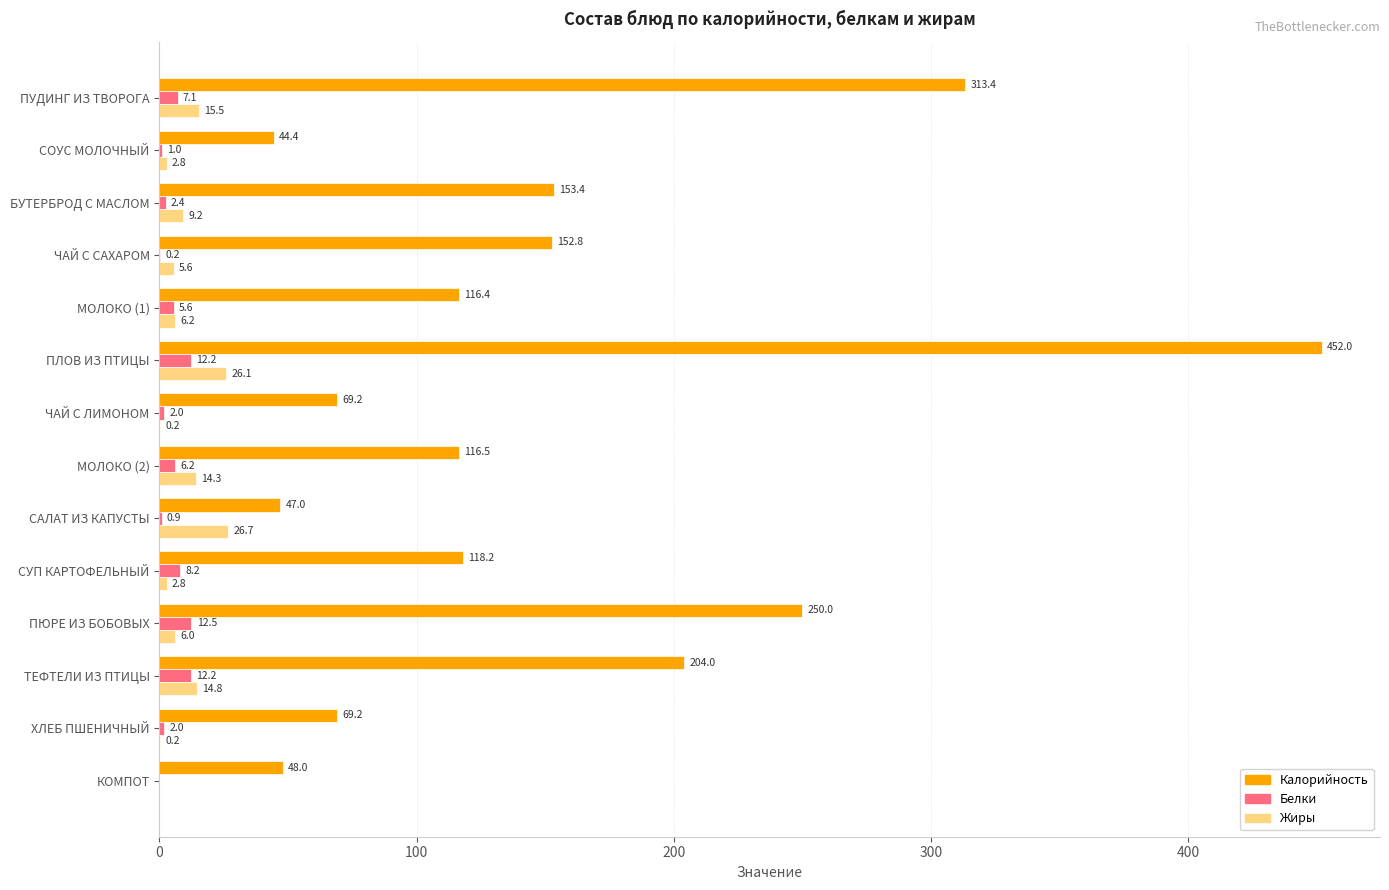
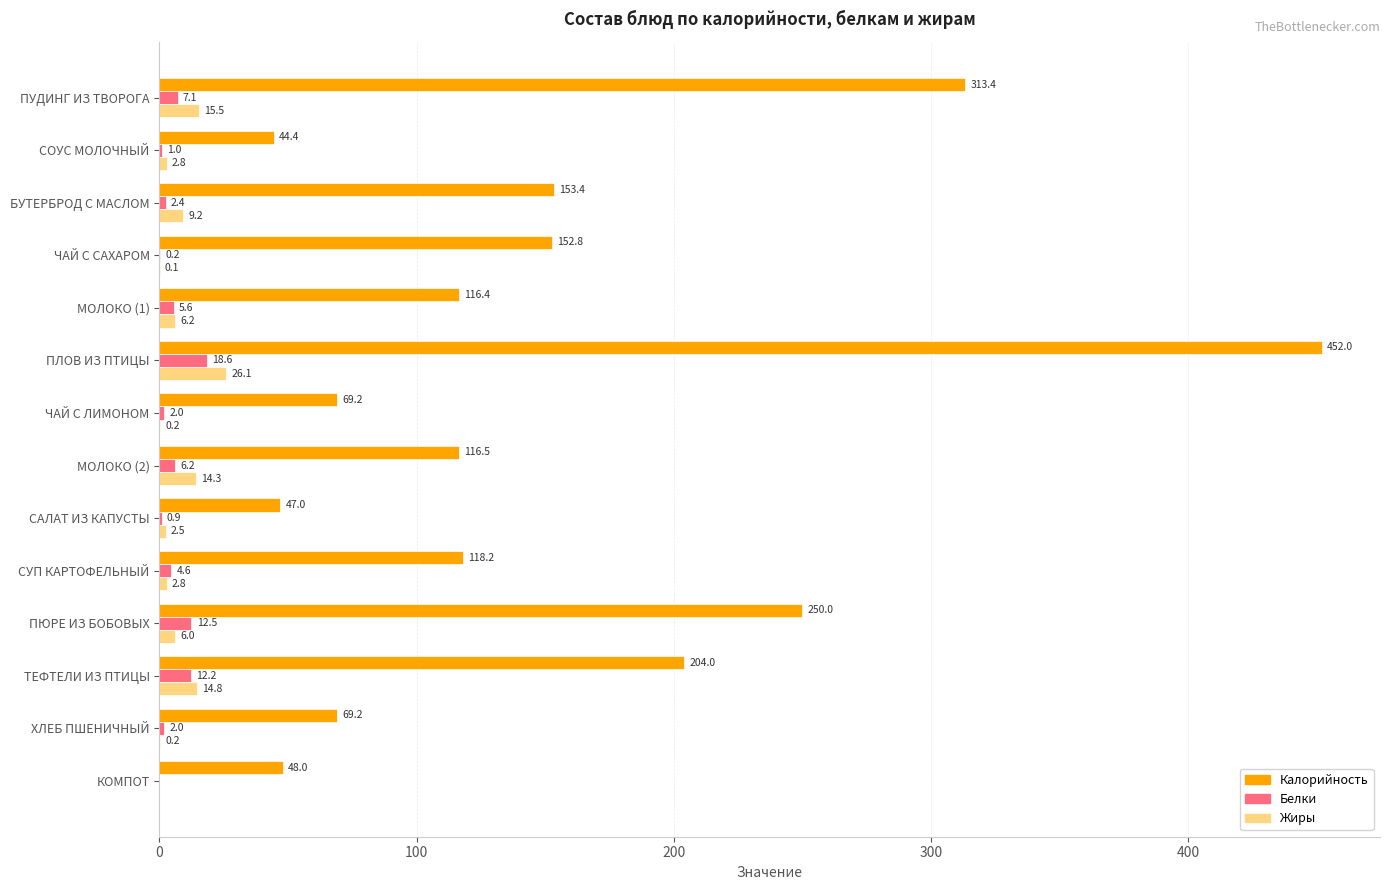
Жиры, ЧАЙ С САХАРОМ: 5.6 -> 0.1
Белки, ПЛОВ ИЗ ПТИЦЫ: 12.2 -> 18.6
Жиры, САЛАТ ИЗ КАПУСТЫ: 26.7 -> 2.5
Белки, СУП КАРТОФЕЛЬНЫЙ: 8.2 -> 4.6
